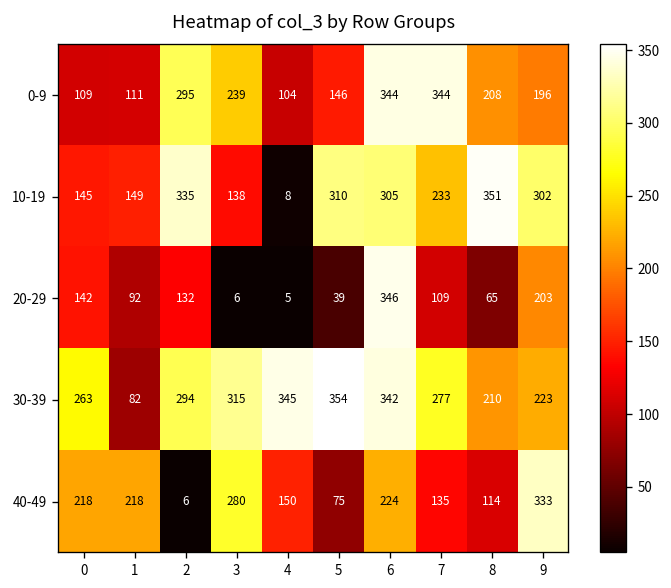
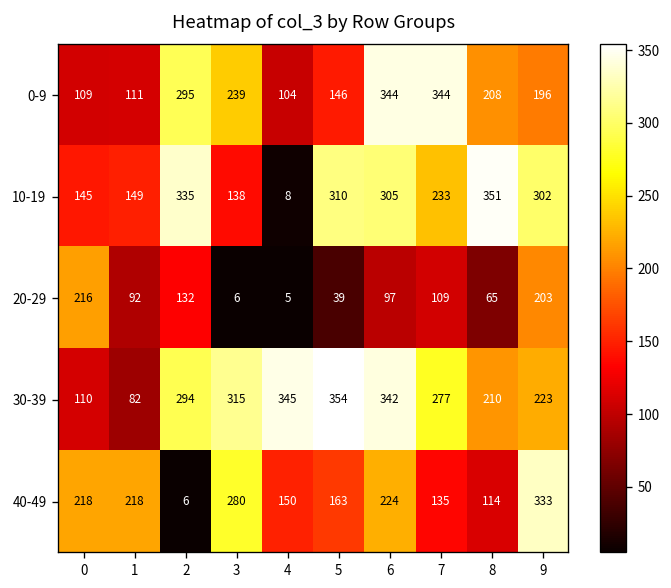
20-29, 0: 142 -> 216
20-29, 6: 346 -> 97
30-39, 0: 263 -> 110
40-49, 5: 75 -> 163
